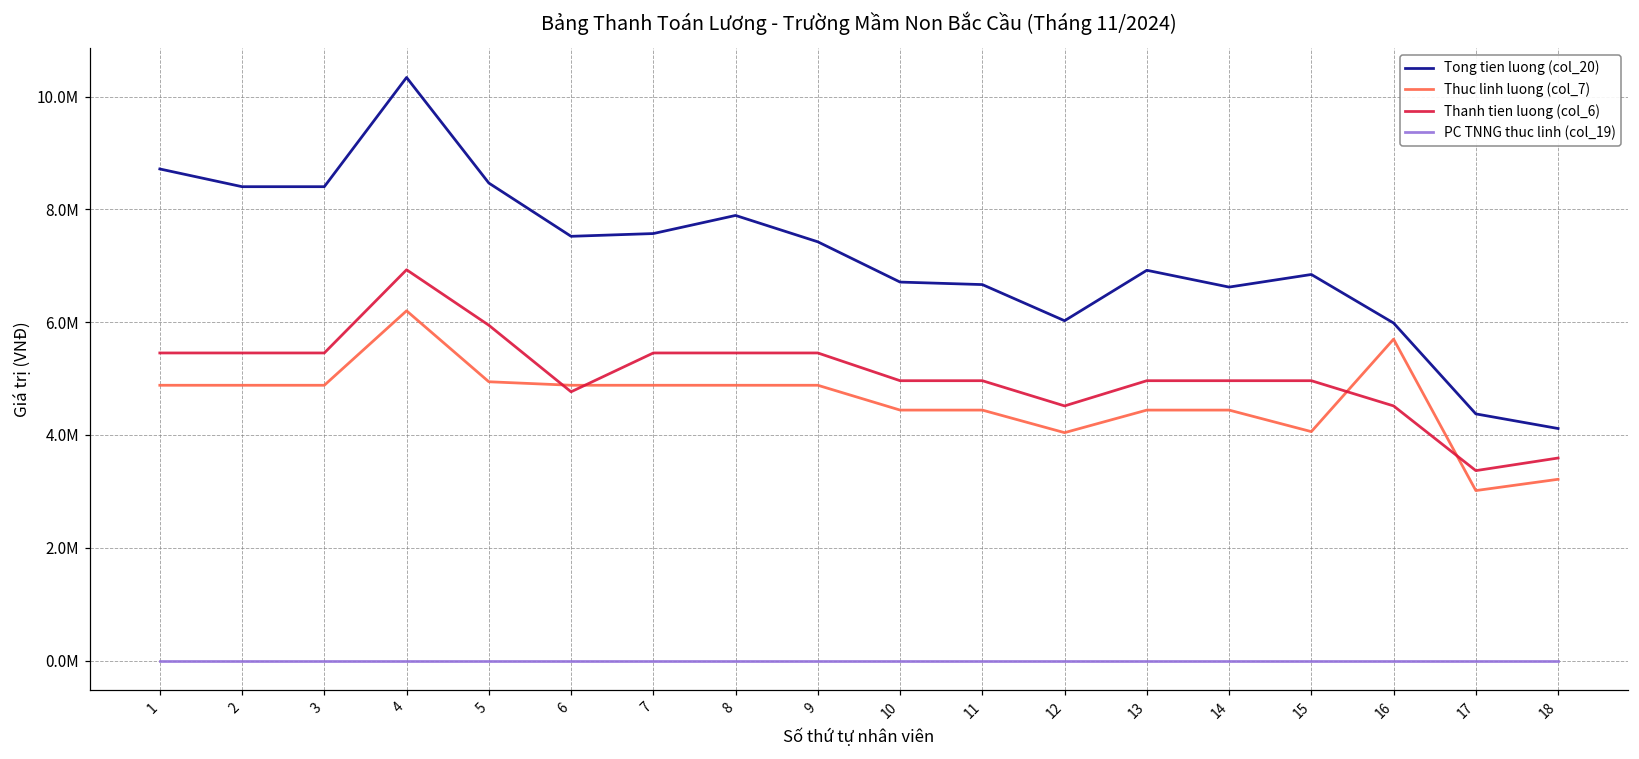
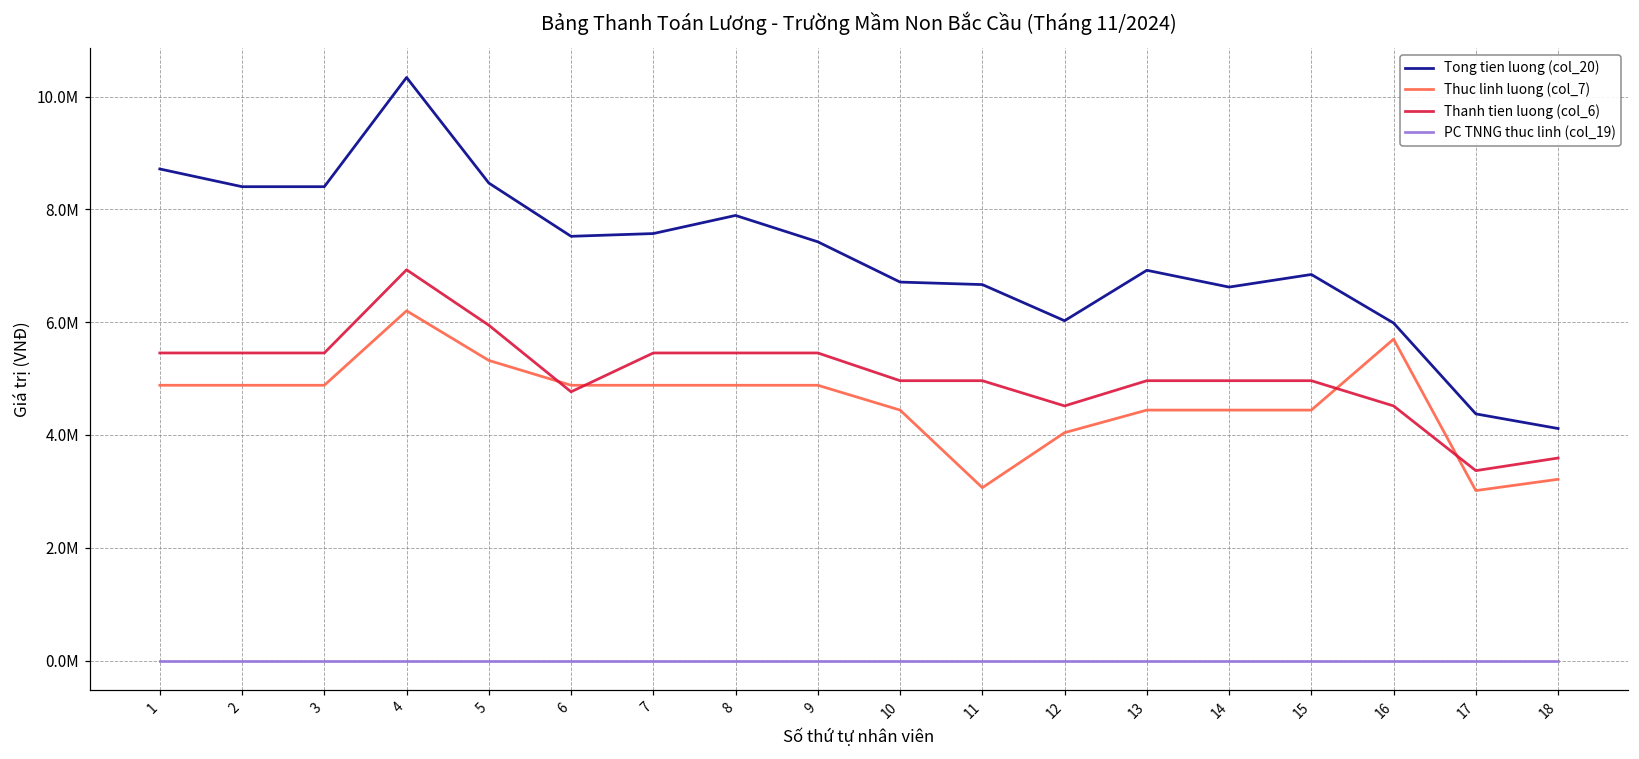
Thuc linh luong (col_7), 5: 4900000 -> 5300000
Thuc linh luong (col_7), 11: 4400000 -> 3100000
Thuc linh luong (col_7), 15: 4100000 -> 4400000
